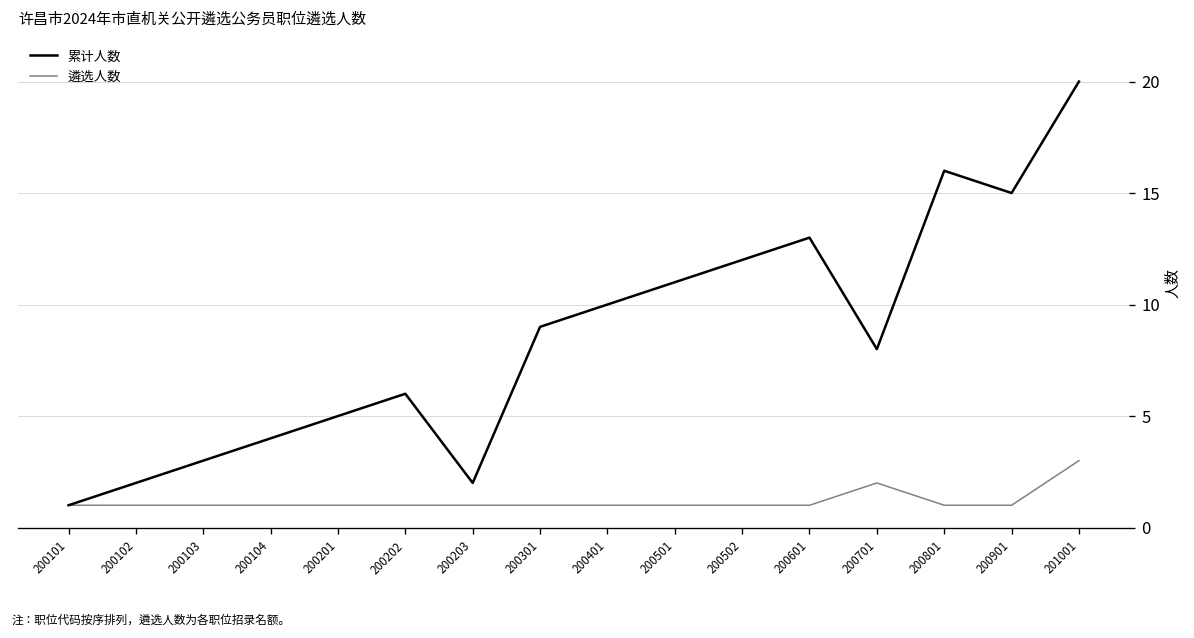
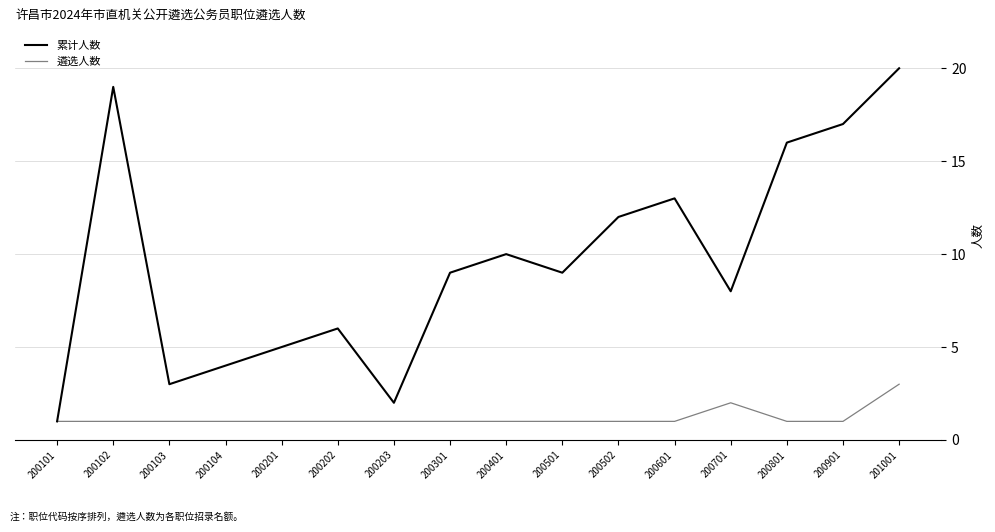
累计人数, 200102: 2 -> 19
累计人数, 200501: 11 -> 9
累计人数, 200901: 15 -> 17
